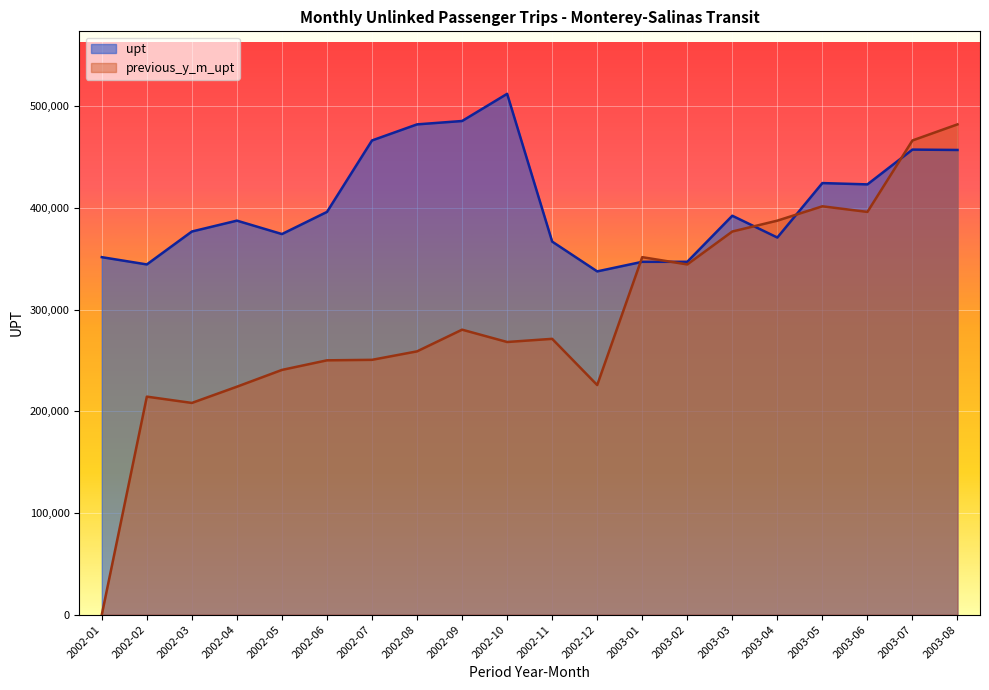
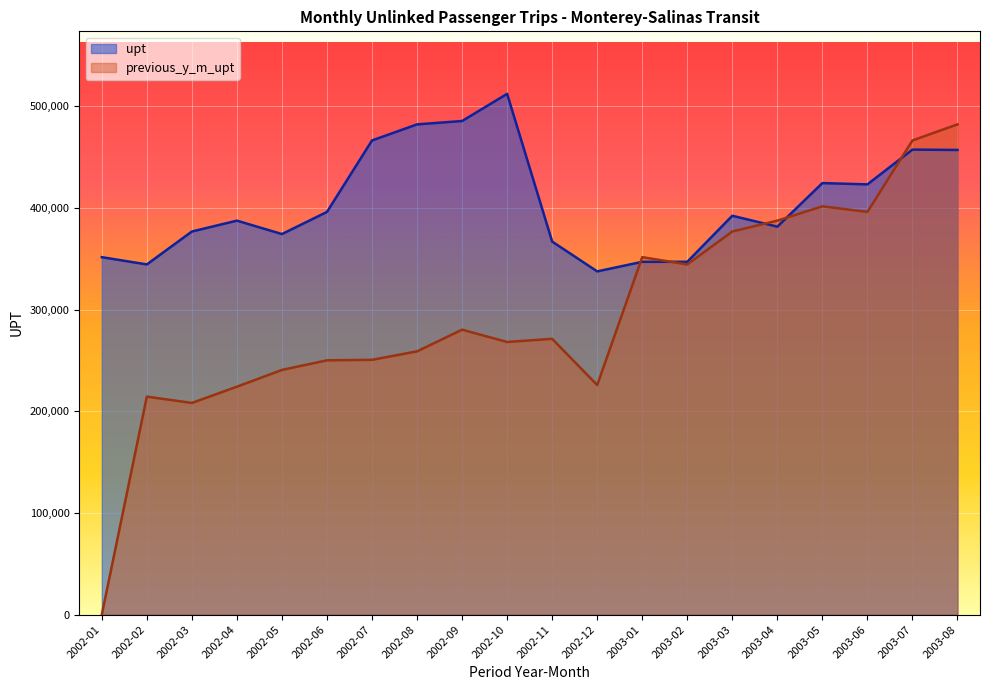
upt, 2003-04: 371,000 -> 382,000
